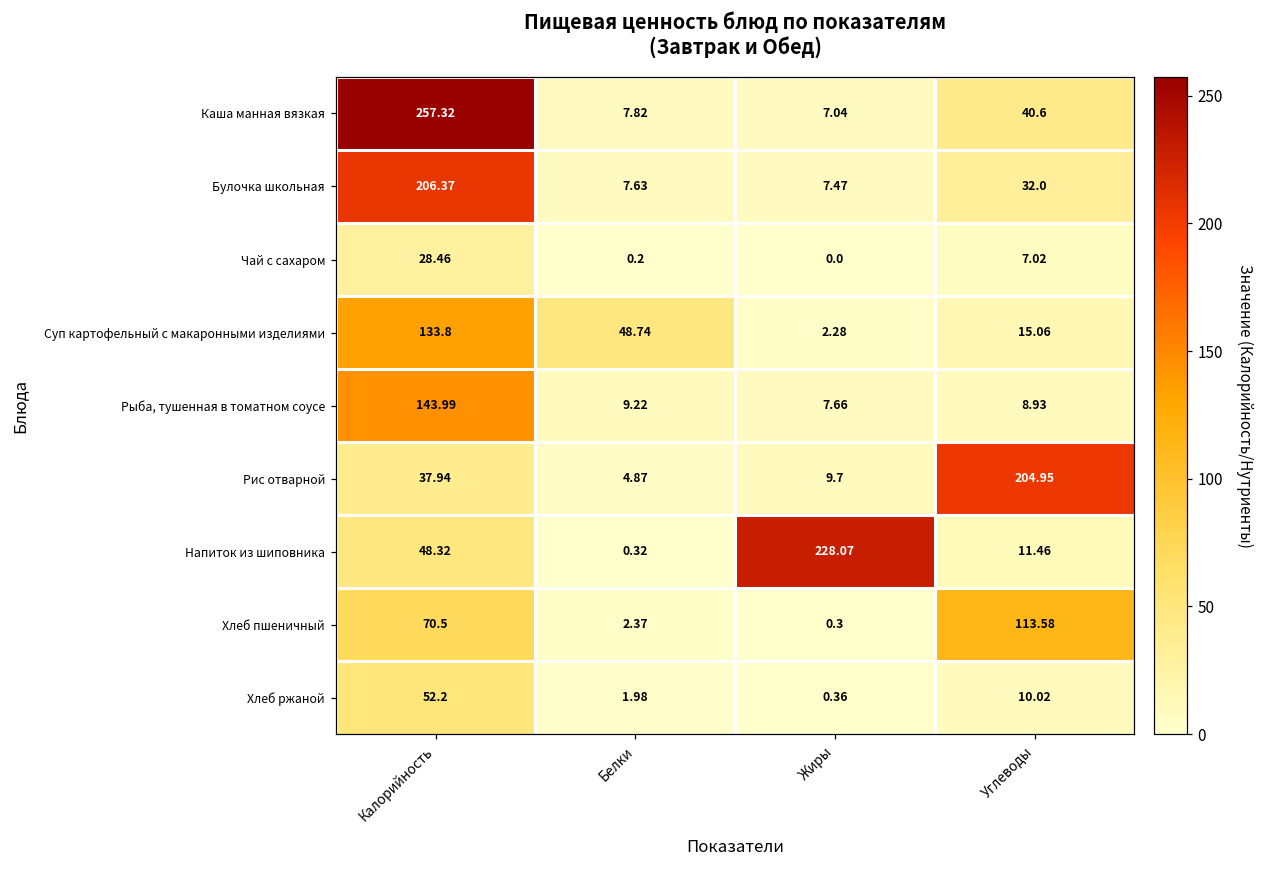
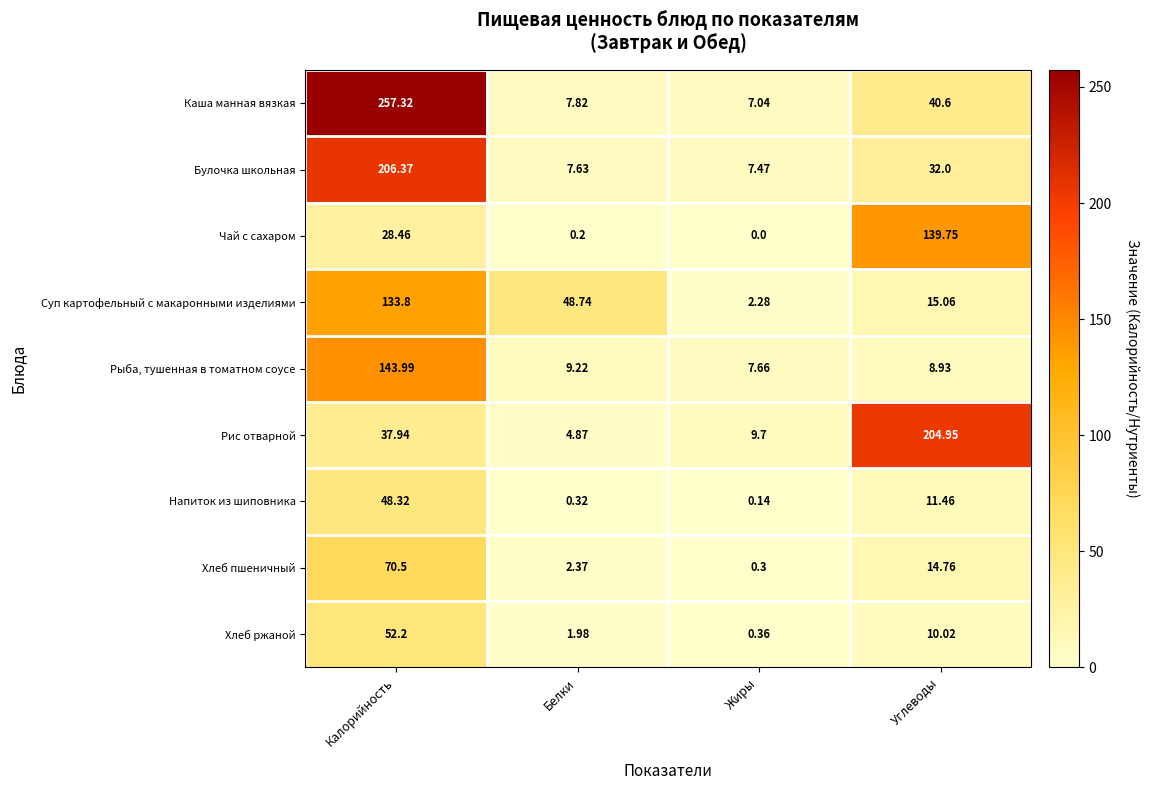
Чай с сахаром, Углеводы: 7.02 -> 139.75
Напиток из шиповника, Жиры: 228.07 -> 0.14
Хлеб пшеничный, Углеводы: 113.58 -> 14.76
